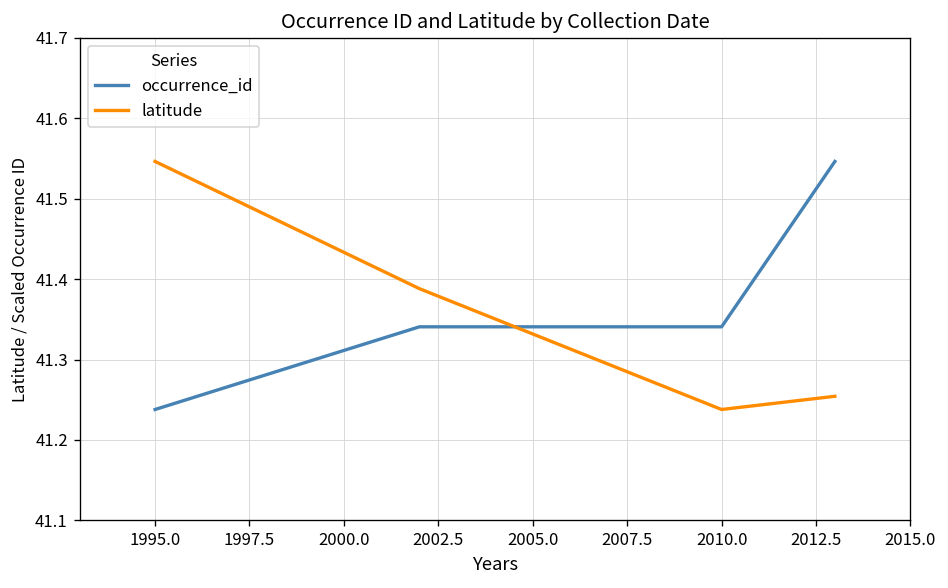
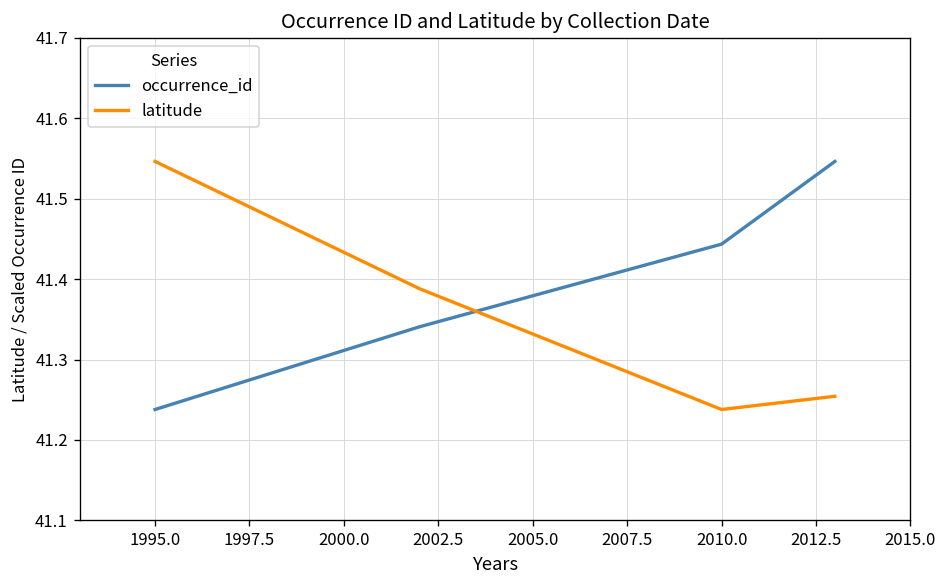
occurrence_id, 2010.0: 41.34 -> 41.44
